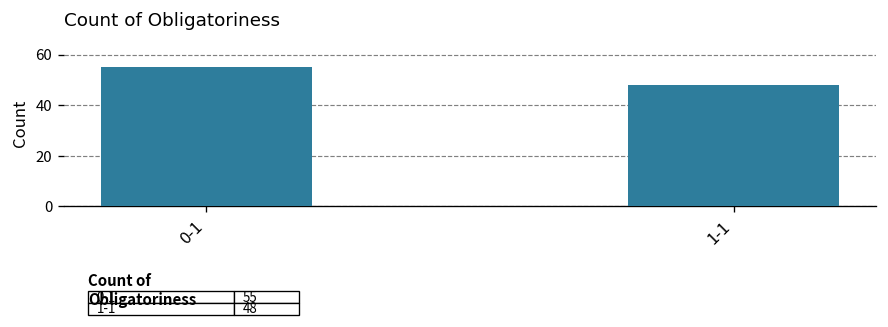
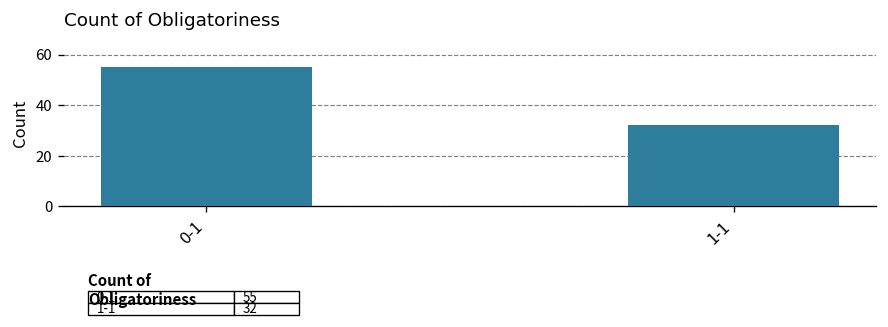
1-1: 48 -> 32
